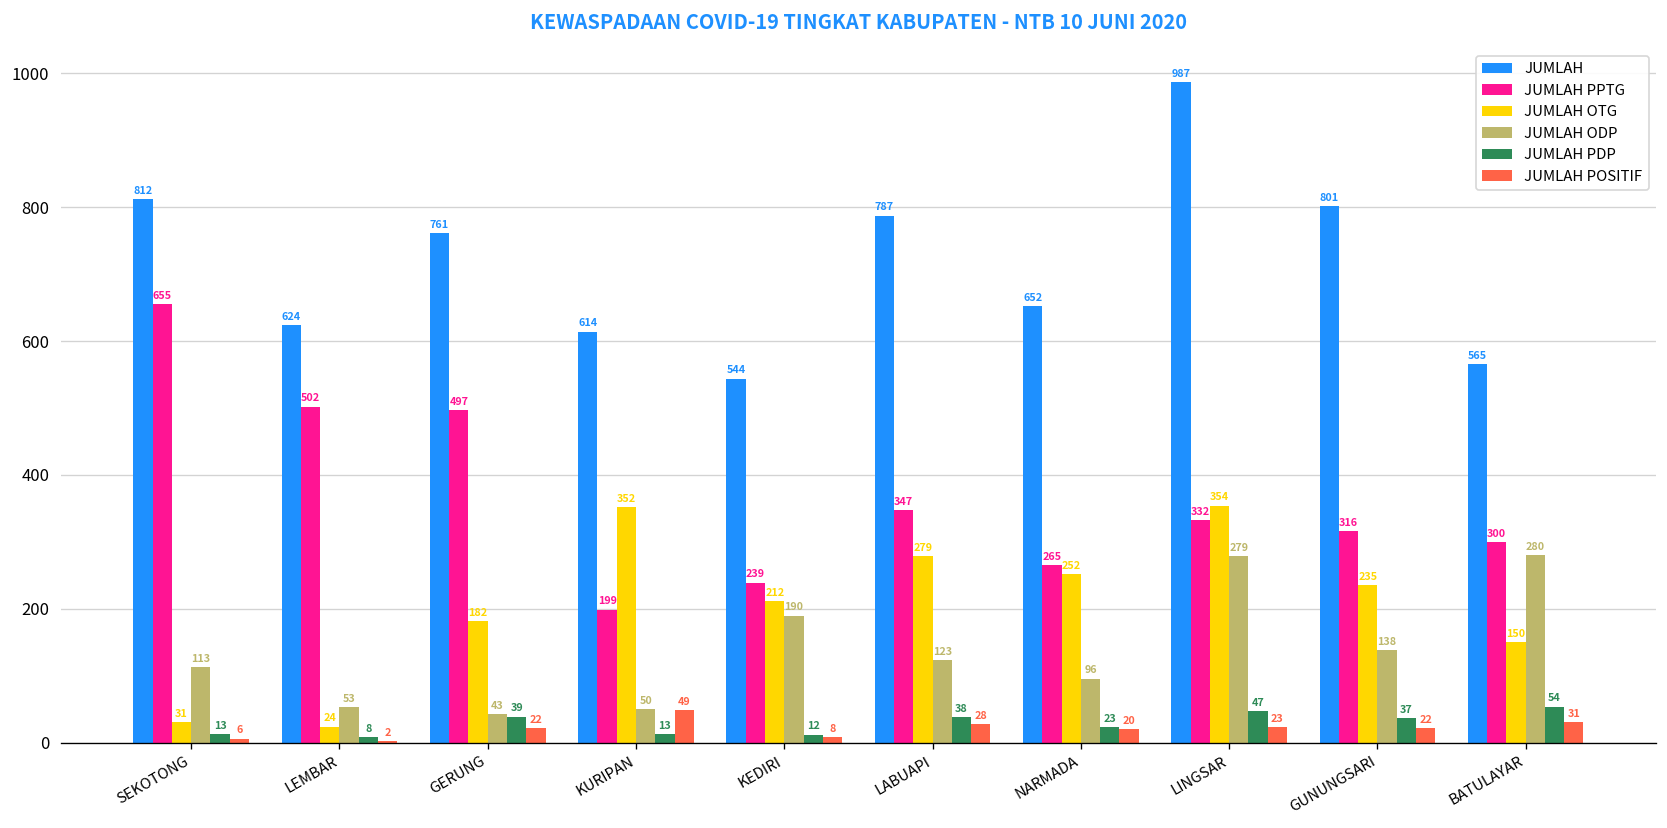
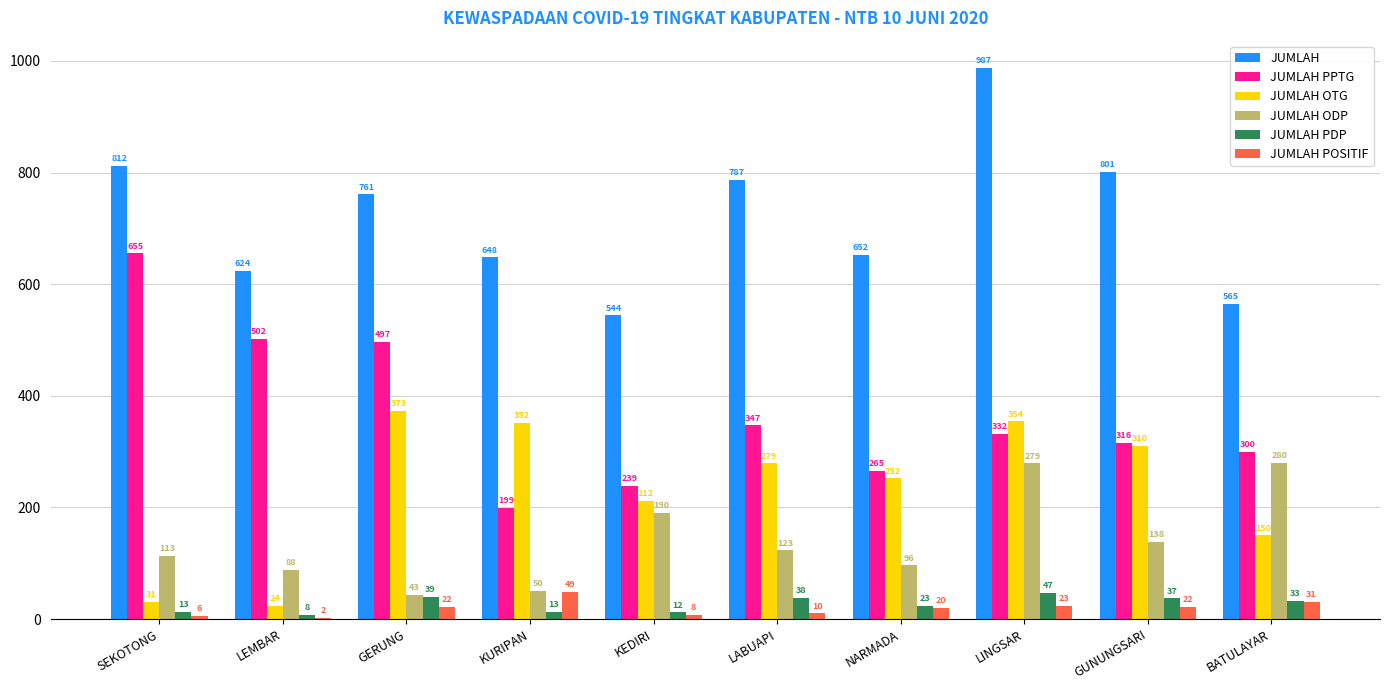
JUMLAH ODP, LEMBAR: 53 -> 88
JUMLAH OTG, GERUNG: 182 -> 373
JUMLAH, KURIPAN: 614 -> 648
JUMLAH POSITIF, LABUAPI: 28 -> 10
JUMLAH OTG, GUNUNGSARI: 235 -> 310
JUMLAH PDP, BATULAYAR: 54 -> 33
